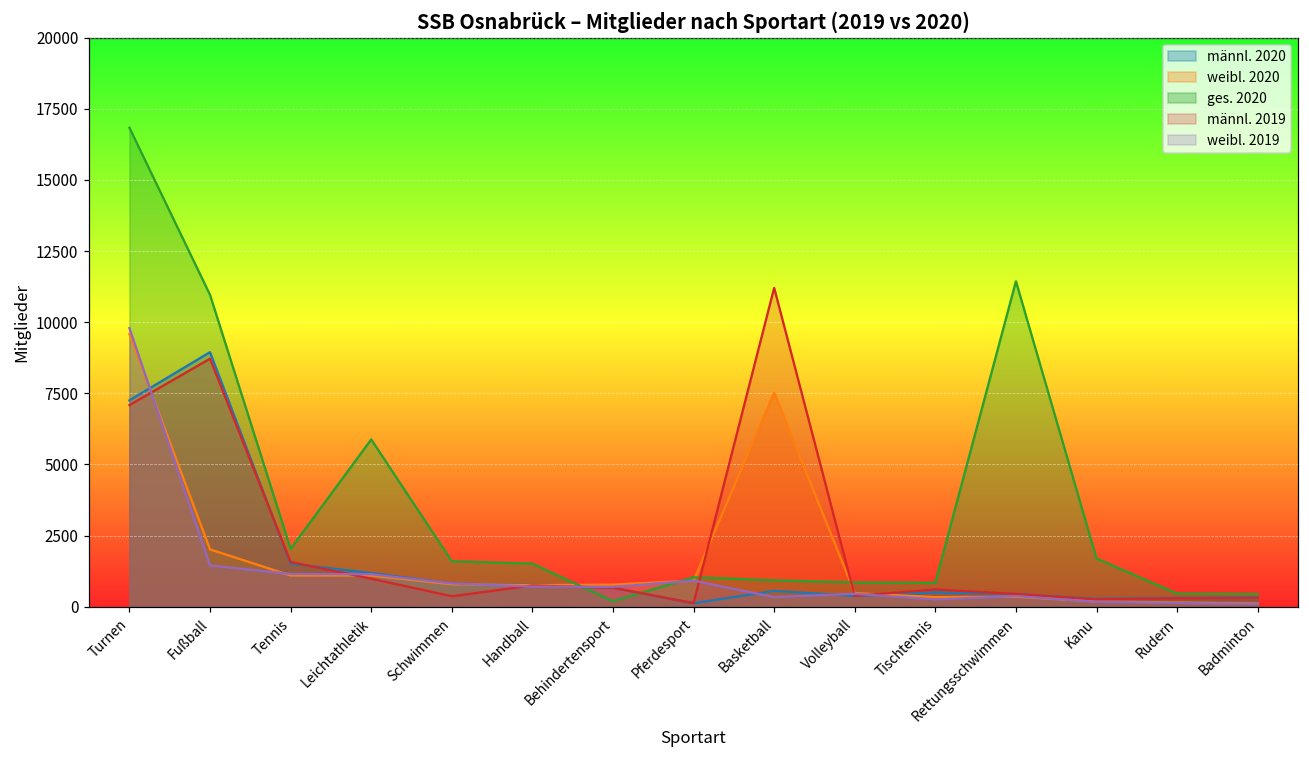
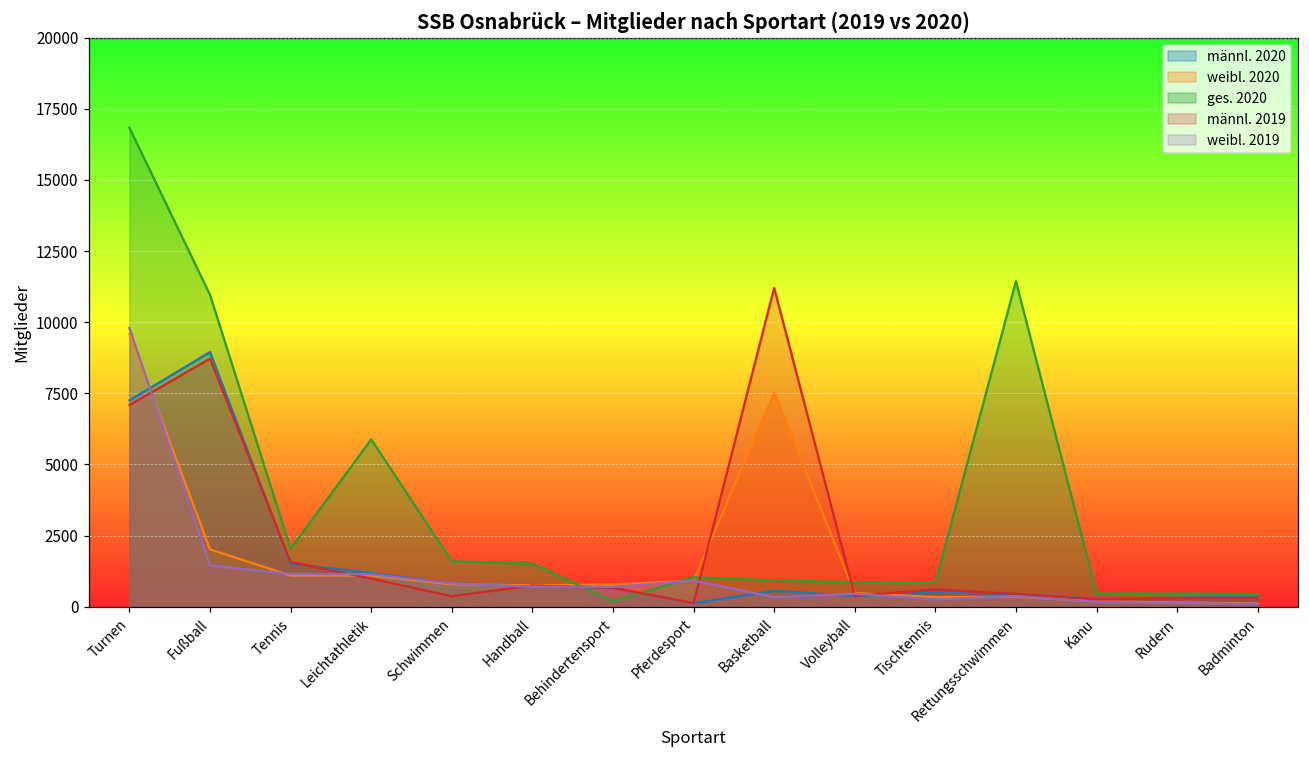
ges. 2020, Kanu: 1700 -> 500
